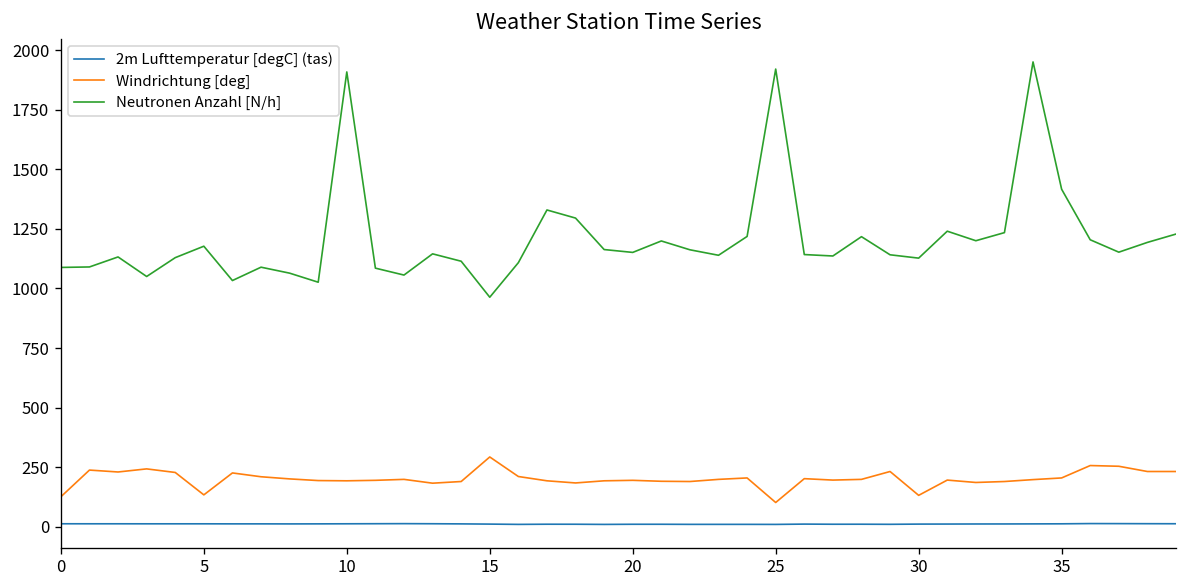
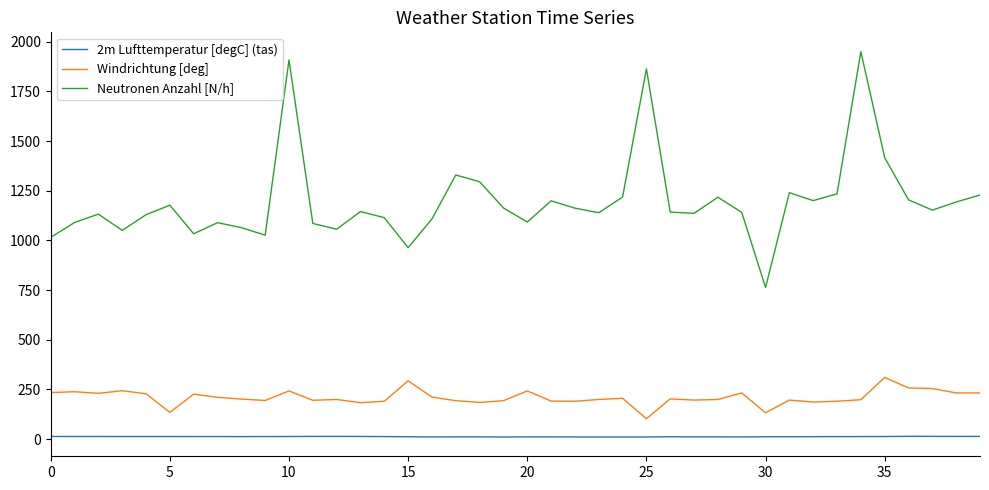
Windrichtung [deg], 0: 130 -> 230
Neutronen Anzahl [N/h], 0: 1090 -> 1020
Windrichtung [deg], 10: 190 -> 240
Windrichtung [deg], 20: 200 -> 240
Neutronen Anzahl [N/h], 20: 1150 -> 1090
Neutronen Anzahl [N/h], 25: 1920 -> 1860
Neutronen Anzahl [N/h], 30: 1130 -> 760
Windrichtung [deg], 35: 210 -> 310
